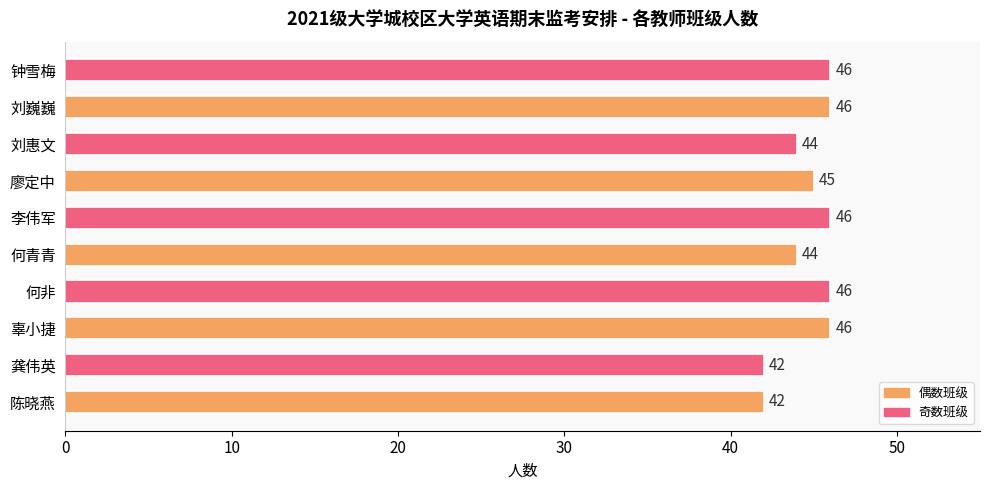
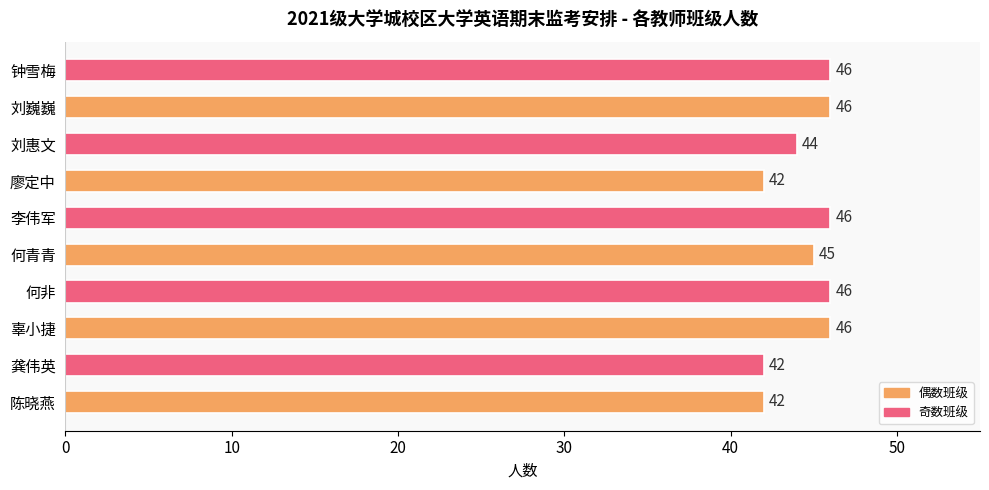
廖定中: 45 -> 42
何青青: 44 -> 45
